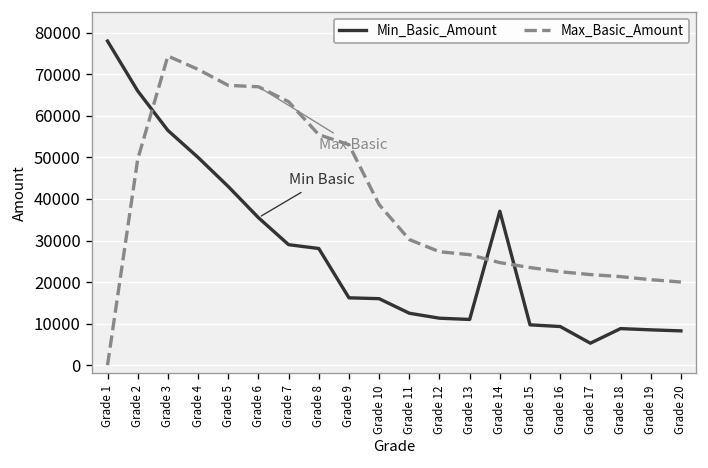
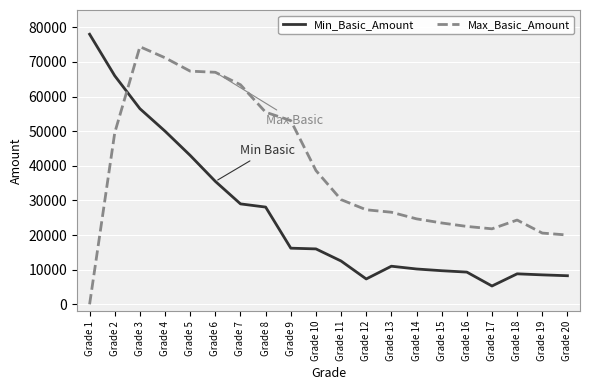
Min_Basic_Amount, Grade 12: 11000 -> 7000
Min_Basic_Amount, Grade 14: 37000 -> 10000
Max_Basic_Amount, Grade 18: 21000 -> 24000
